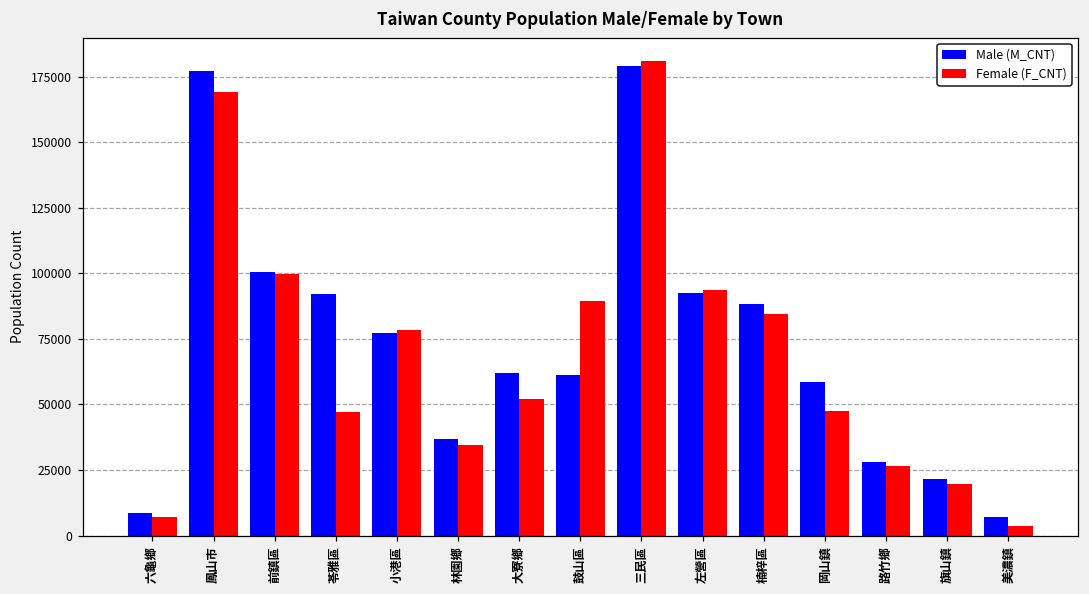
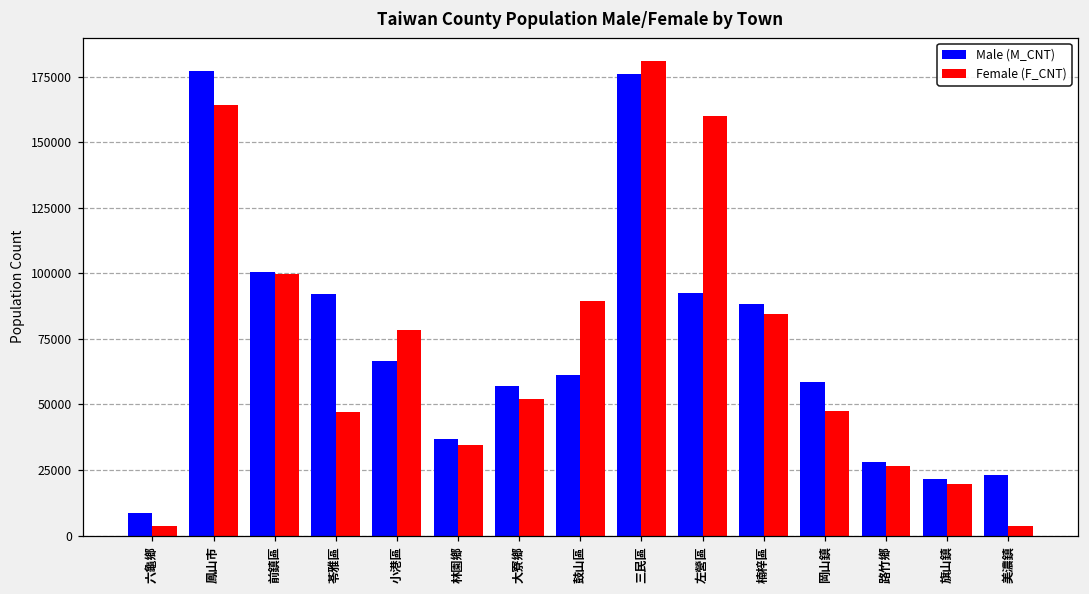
Female (F_CNT), 六龜鄉: 7000 -> 4000
Female (F_CNT), 鳳山市: 169000 -> 164000
Male (M_CNT), 小港區: 77000 -> 67000
Male (M_CNT), 大寮鄉: 62000 -> 57000
Male (M_CNT), 三民區: 179000 -> 176000
Female (F_CNT), 左營區: 94000 -> 160000
Male (M_CNT), 美濃鎮: 7000 -> 23000
